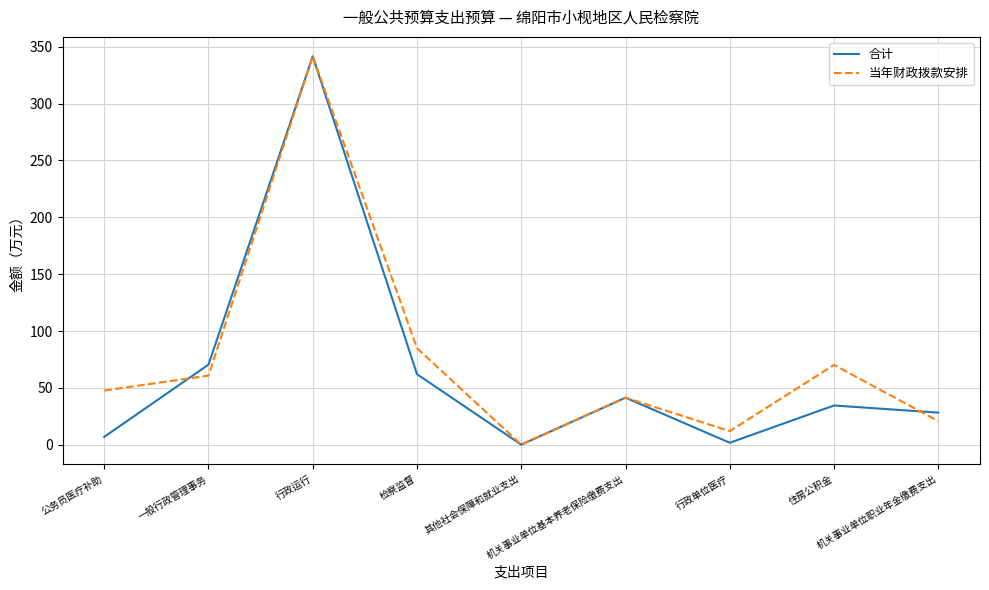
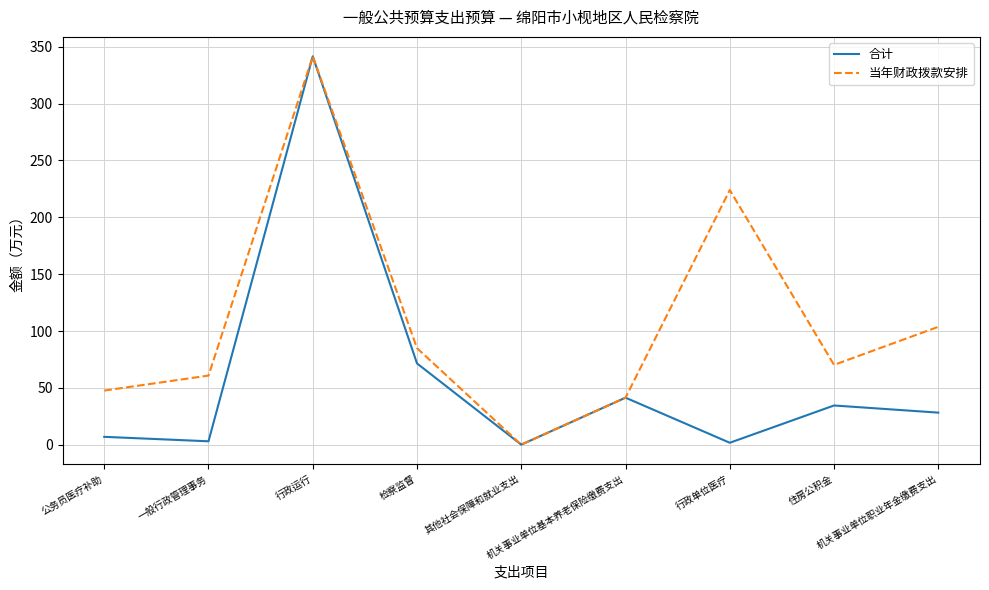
合计, 一般行政管理事务: 70 -> 3
合计, 检察监督: 62 -> 72
当年财政拨款安排, 行政单位医疗: 12 -> 224
当年财政拨款安排, 机关事业单位职业年金缴费支出: 21 -> 104
